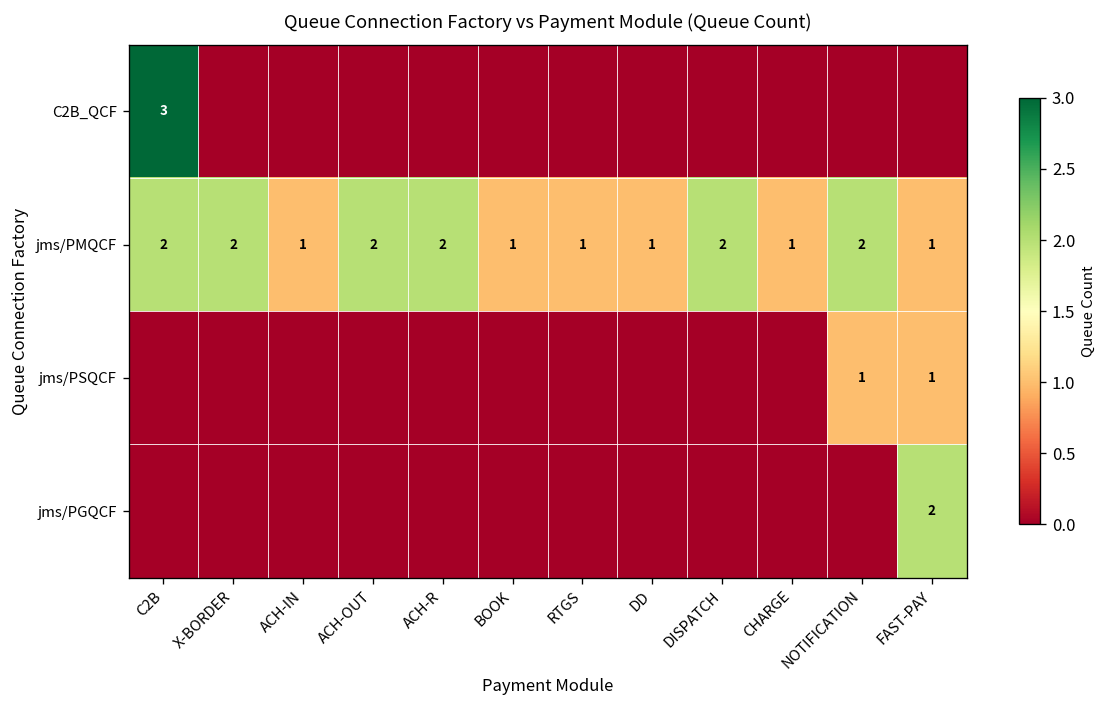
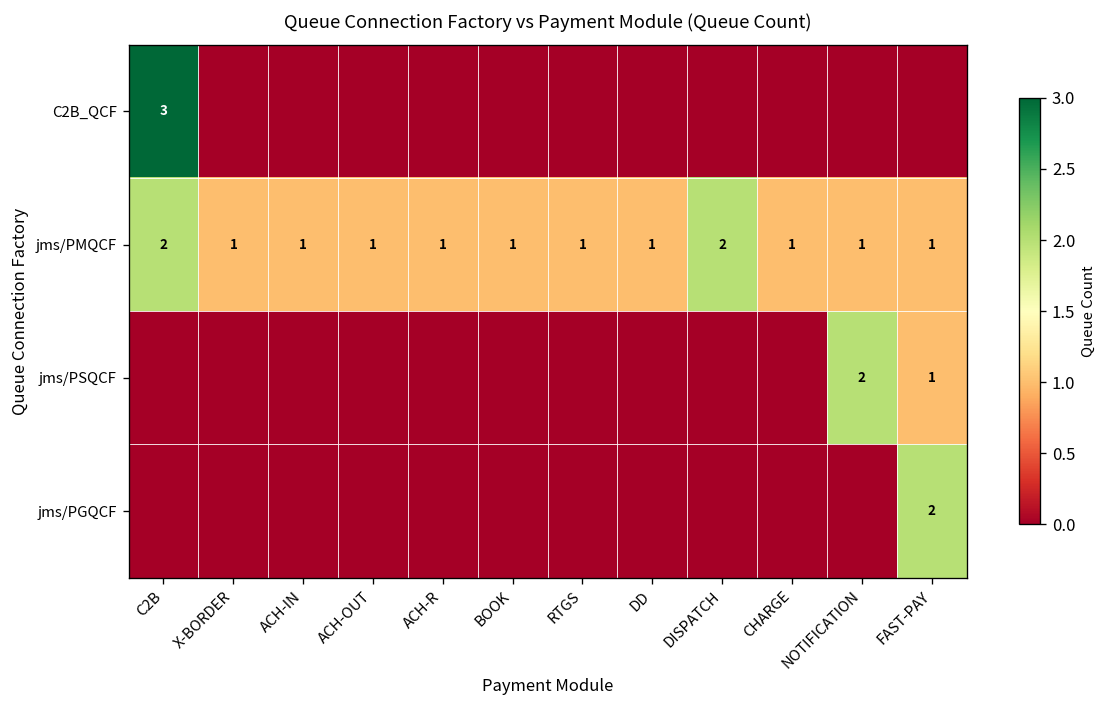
jms/PMQCF, X-BORDER: 2 -> 1
jms/PMQCF, ACH-OUT: 2 -> 1
jms/PMQCF, ACH-R: 2 -> 1
jms/PMQCF, NOTIFICATION: 2 -> 1
jms/PSQCF, NOTIFICATION: 1 -> 2
